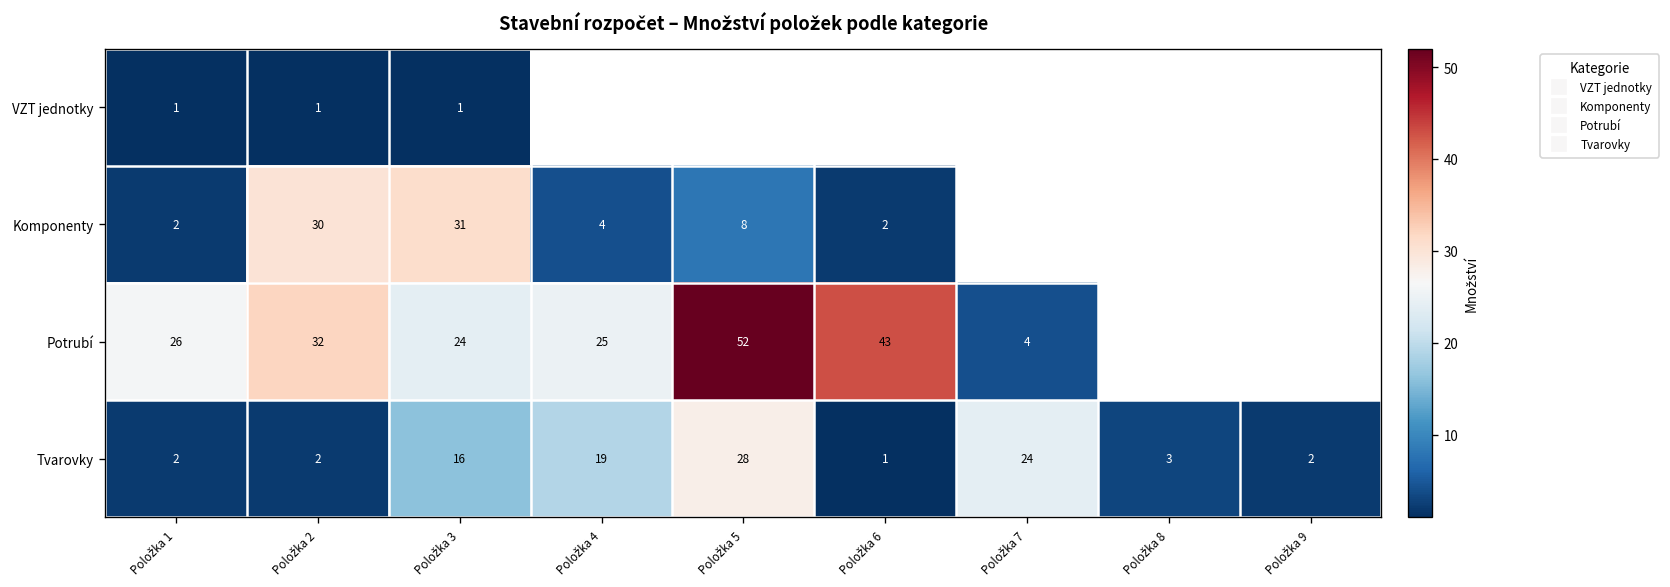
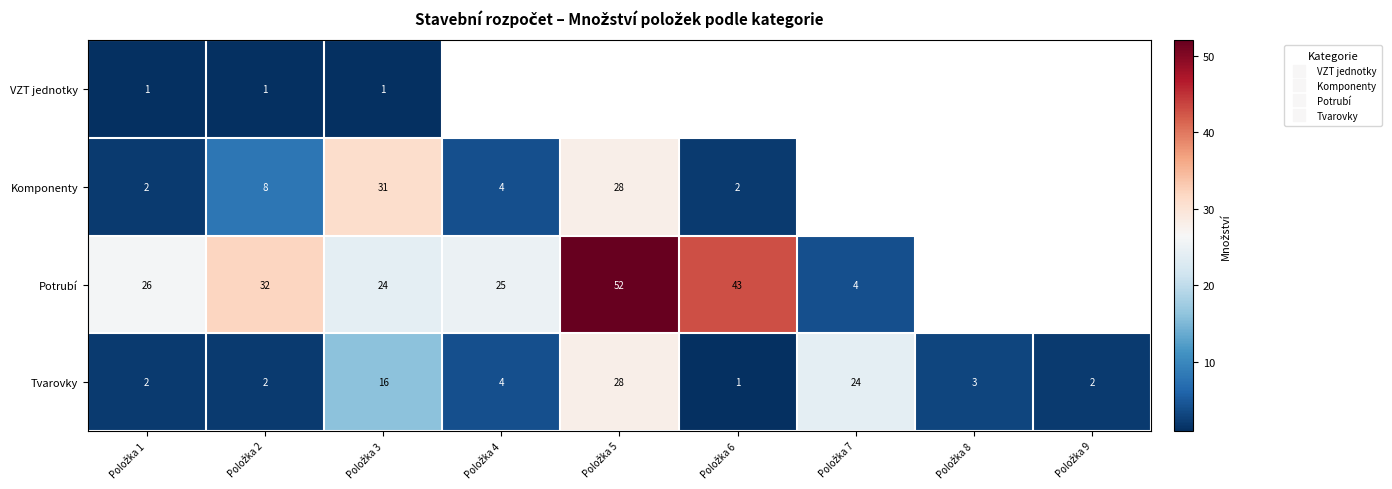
Komponenty, Položka 2: 30 -> 8
Komponenty, Položka 5: 8 -> 28
Tvarovky, Položka 4: 19 -> 4
